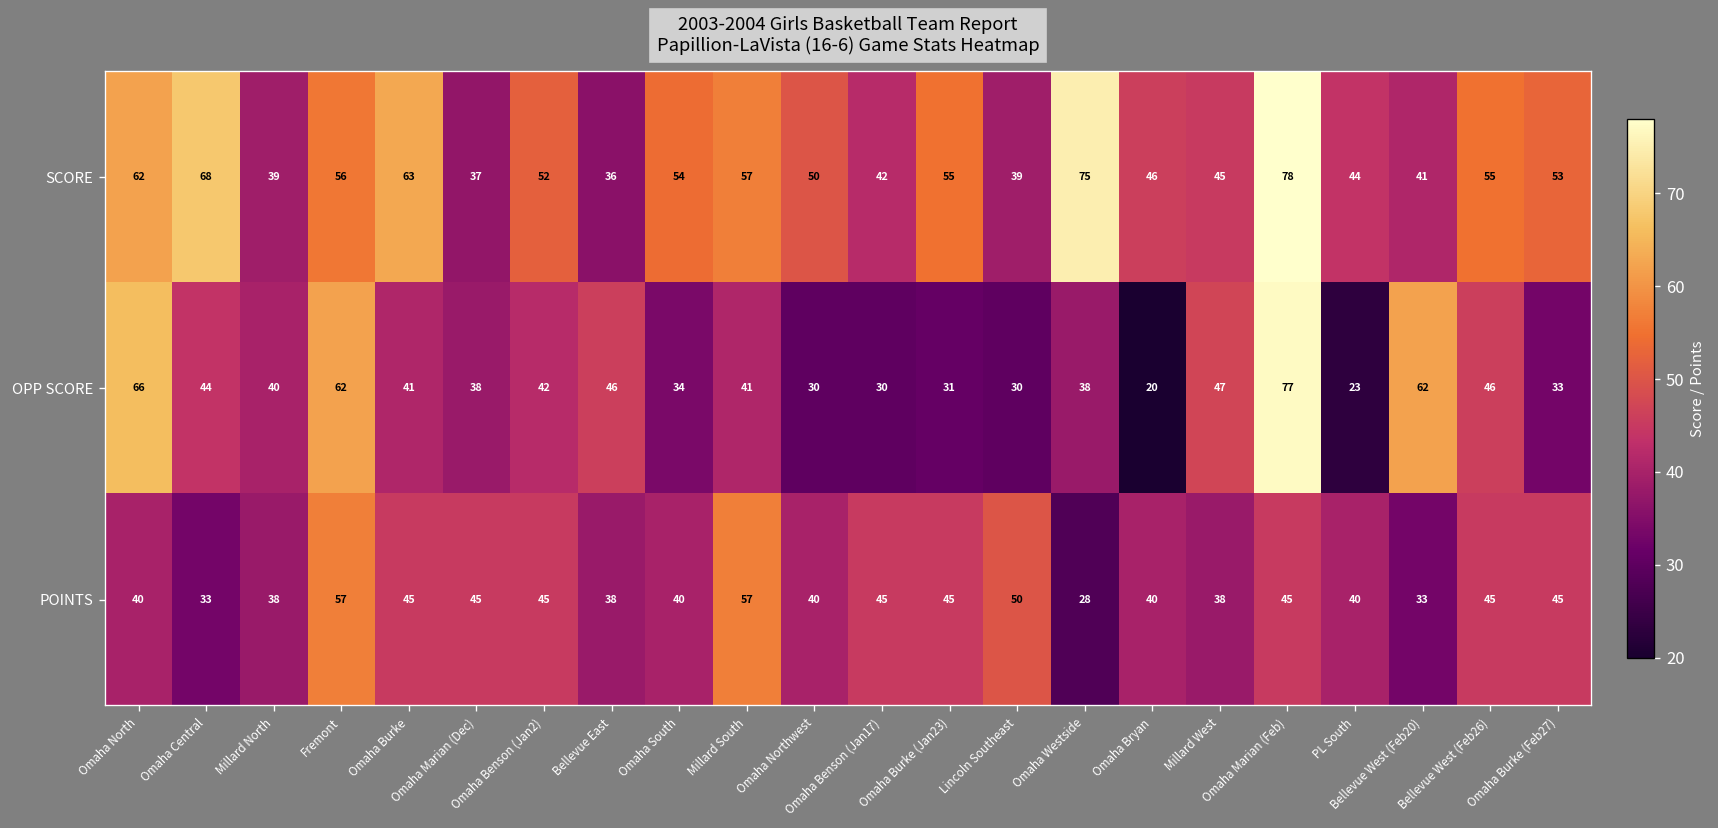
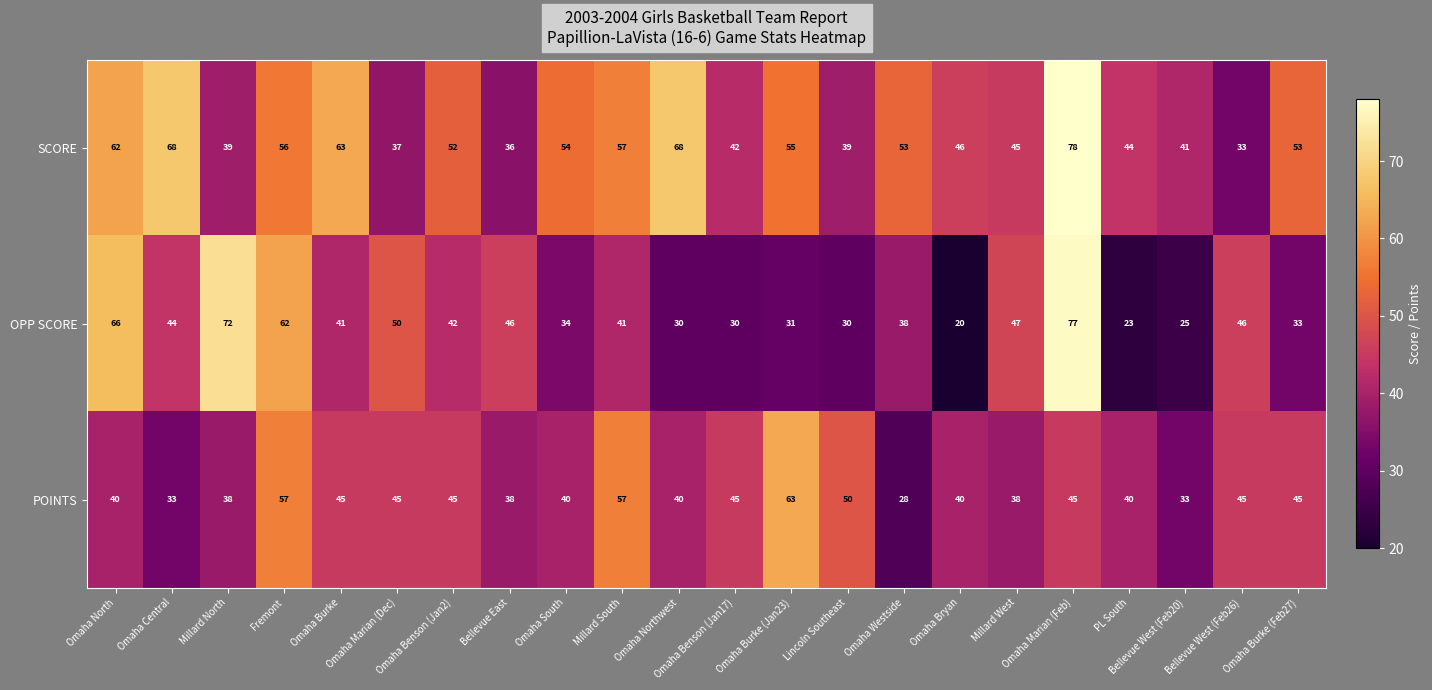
SCORE, Omaha Northwest: 50 -> 68
SCORE, Omaha Westside: 75 -> 53
SCORE, Bellevue West (Feb26): 55 -> 33
OPP SCORE, Millard North: 40 -> 72
OPP SCORE, Omaha Marian (Dec): 38 -> 50
OPP SCORE, Bellevue West (Feb20): 62 -> 25
POINTS, Omaha Burke (Jan23): 45 -> 63
